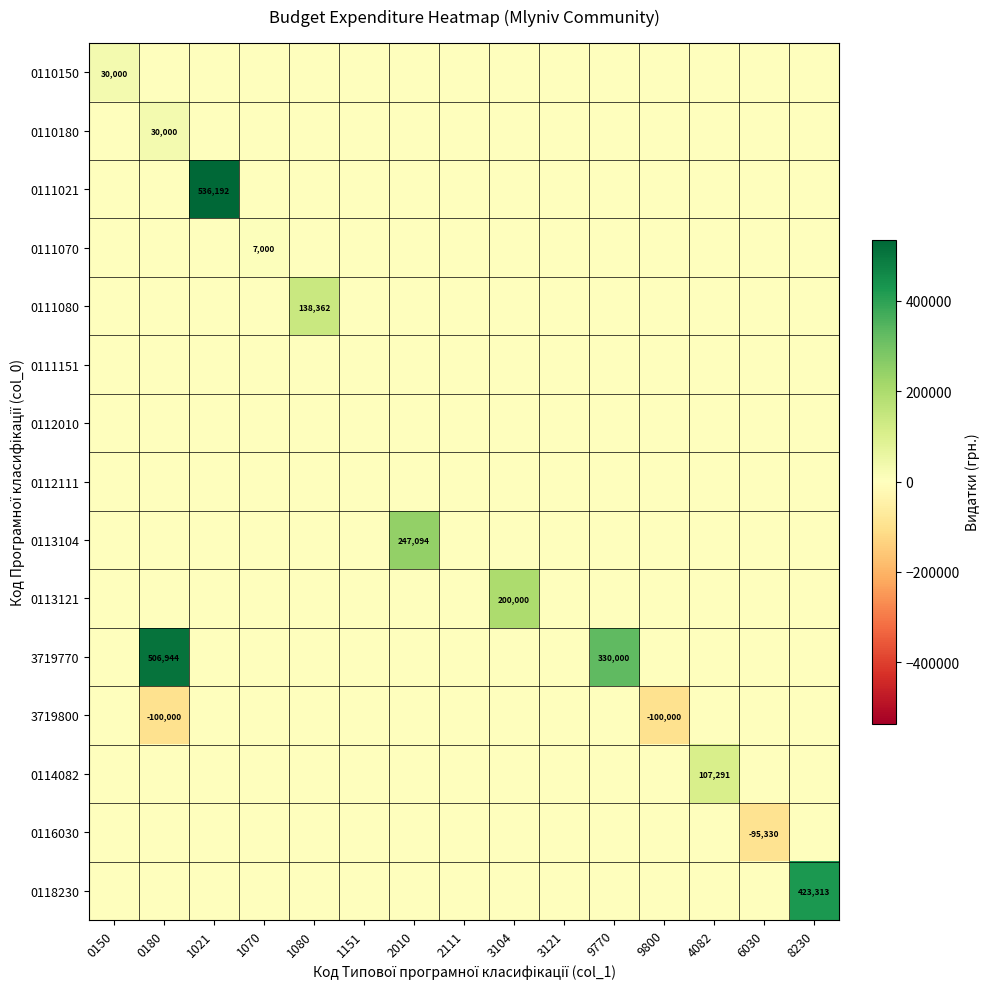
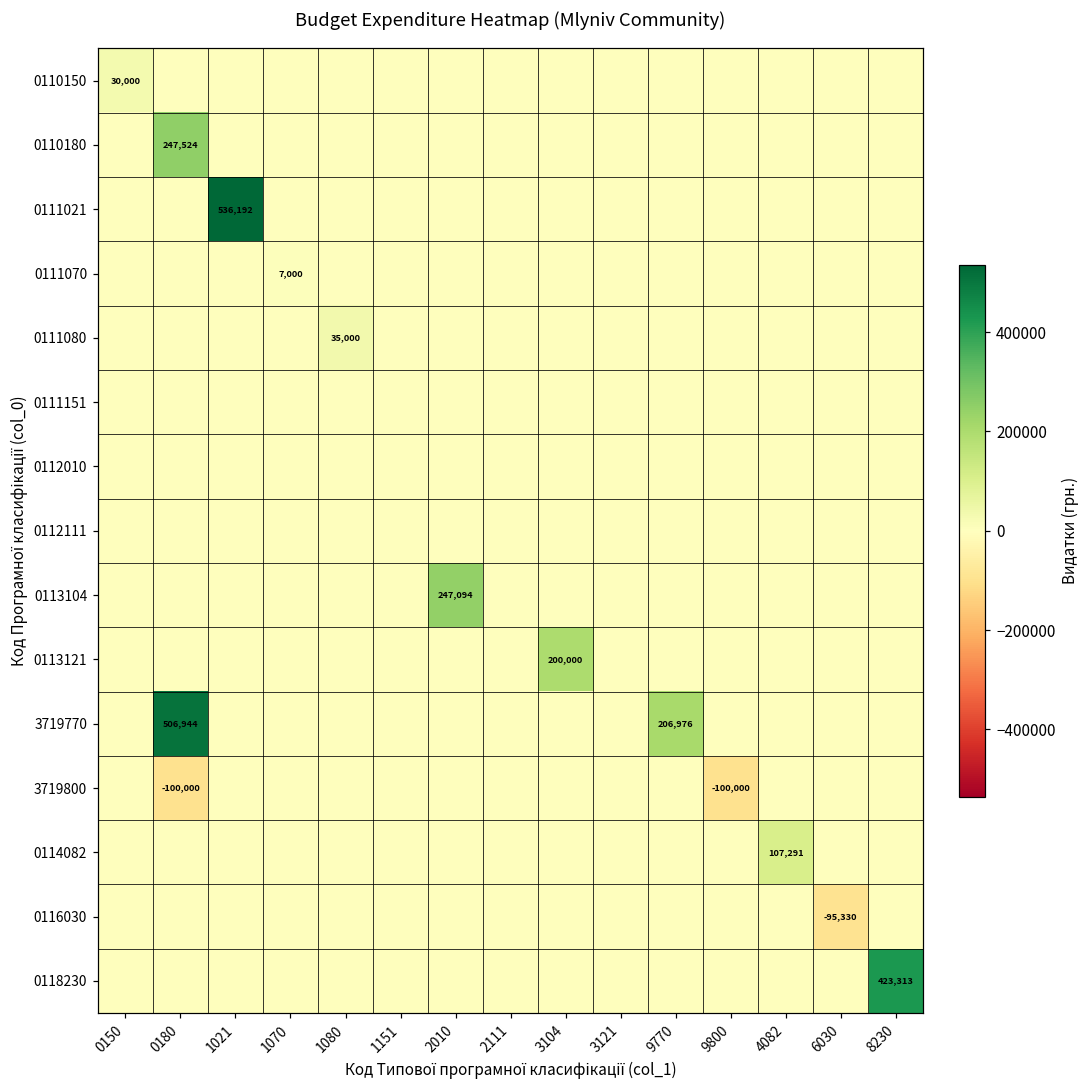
0110180, 0180: 30,000 -> 247,524
0111080, 1080: 138,362 -> 35,000
3719770, 9770: 330,000 -> 206,976
